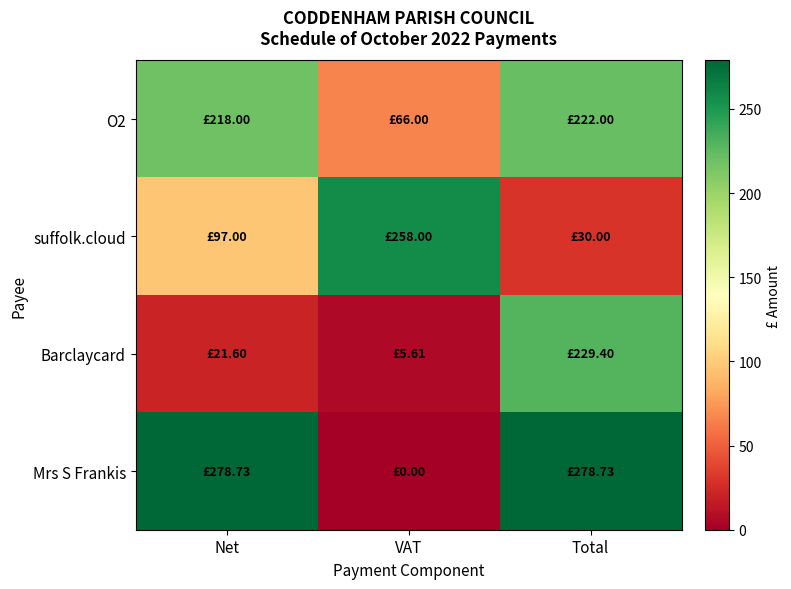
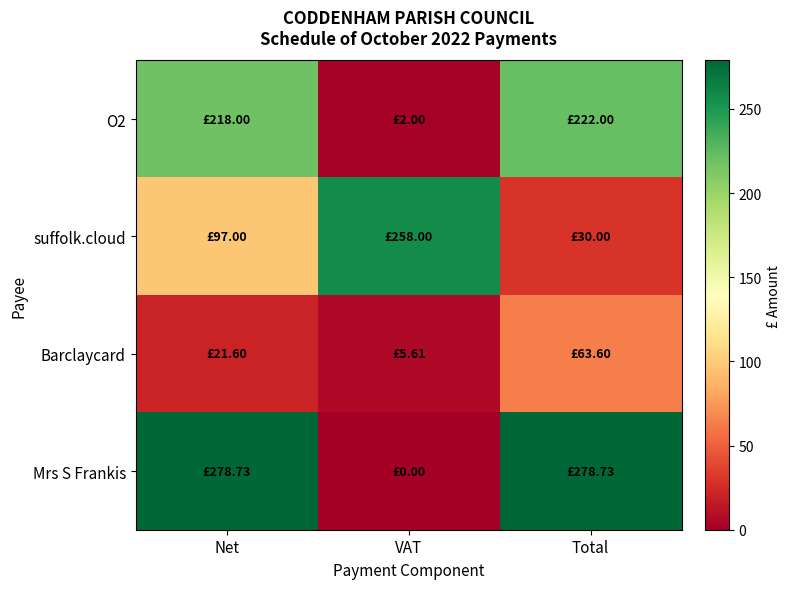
O2, VAT: £66.00 -> £2.00
Barclaycard, Total: £229.40 -> £63.60
